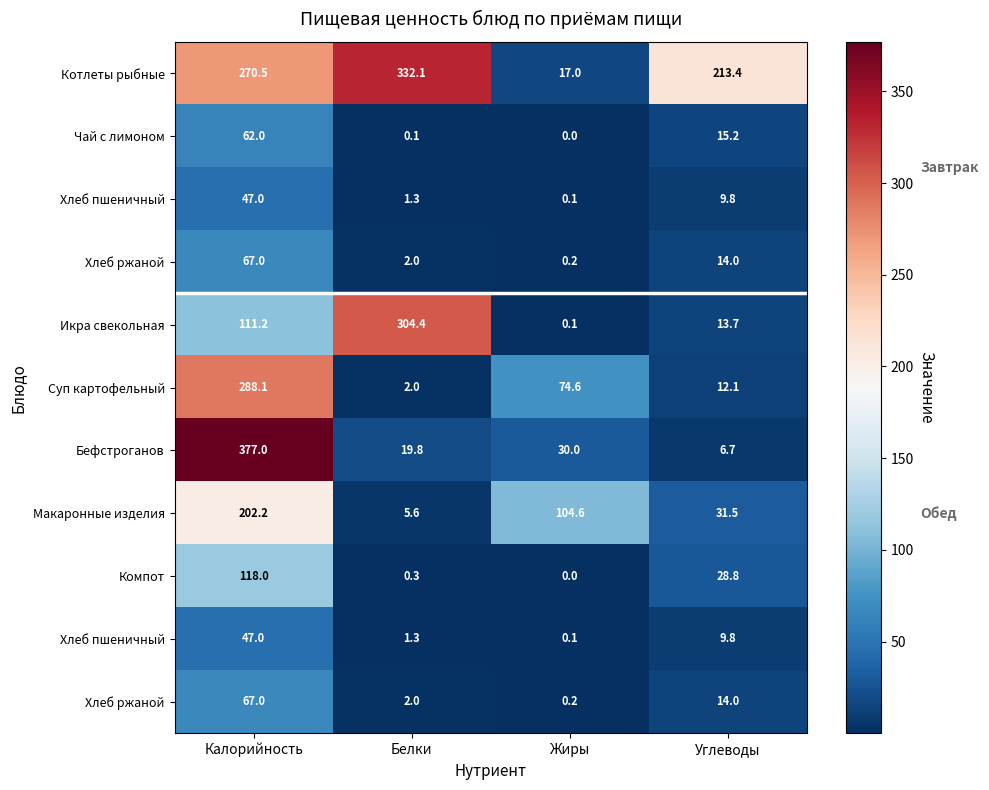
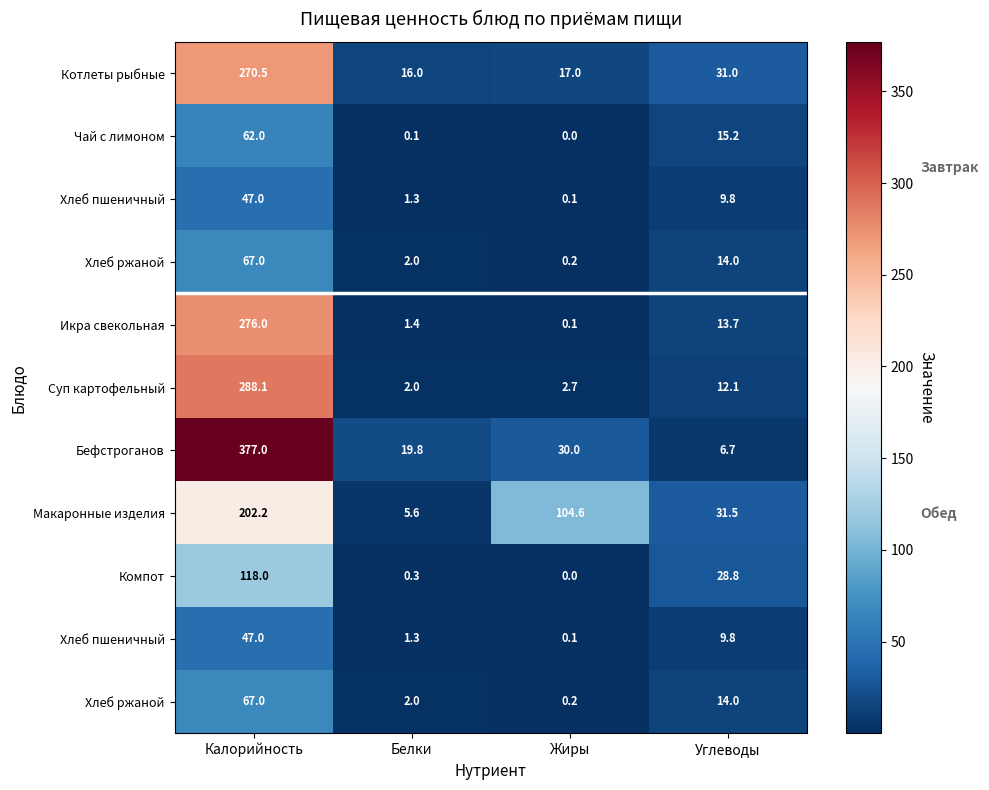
Котлеты рыбные, Белки: 332.1 -> 16.0
Котлеты рыбные, Углеводы: 213.4 -> 31.0
Икра свекольная, Калорийность: 111.2 -> 276.0
Икра свекольная, Белки: 304.4 -> 1.4
Суп картофельный, Жиры: 74.6 -> 2.7
